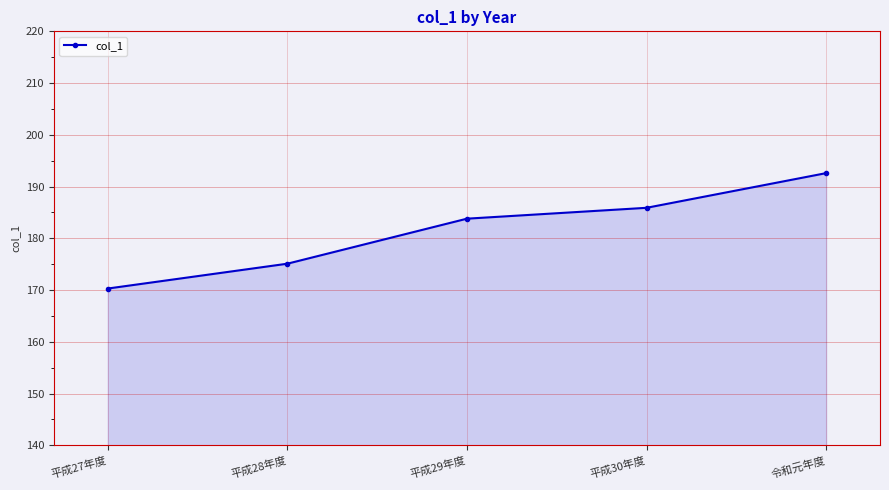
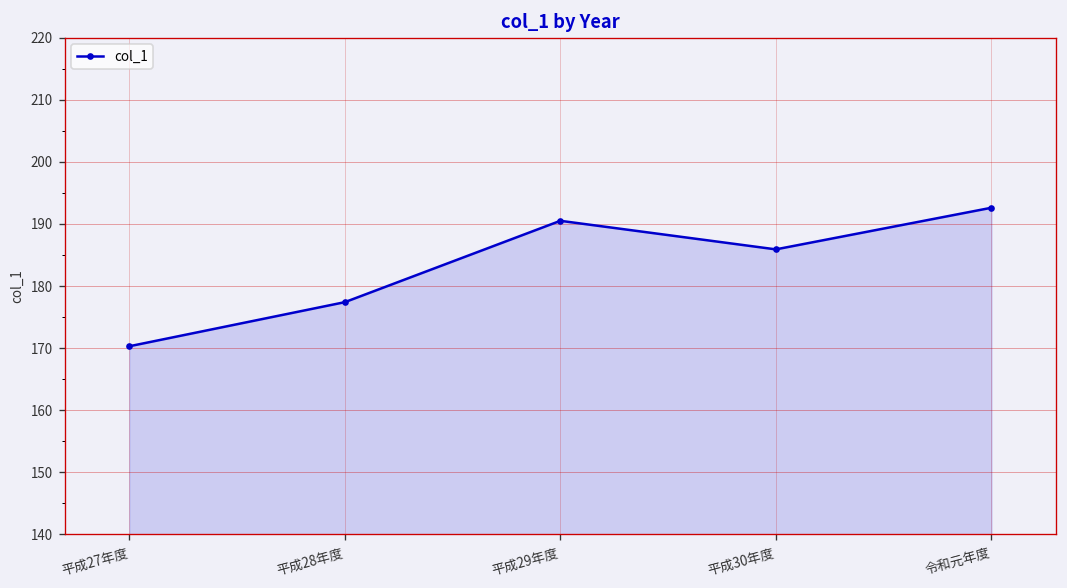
平成28年度: 175 -> 177
平成29年度: 184 -> 191
